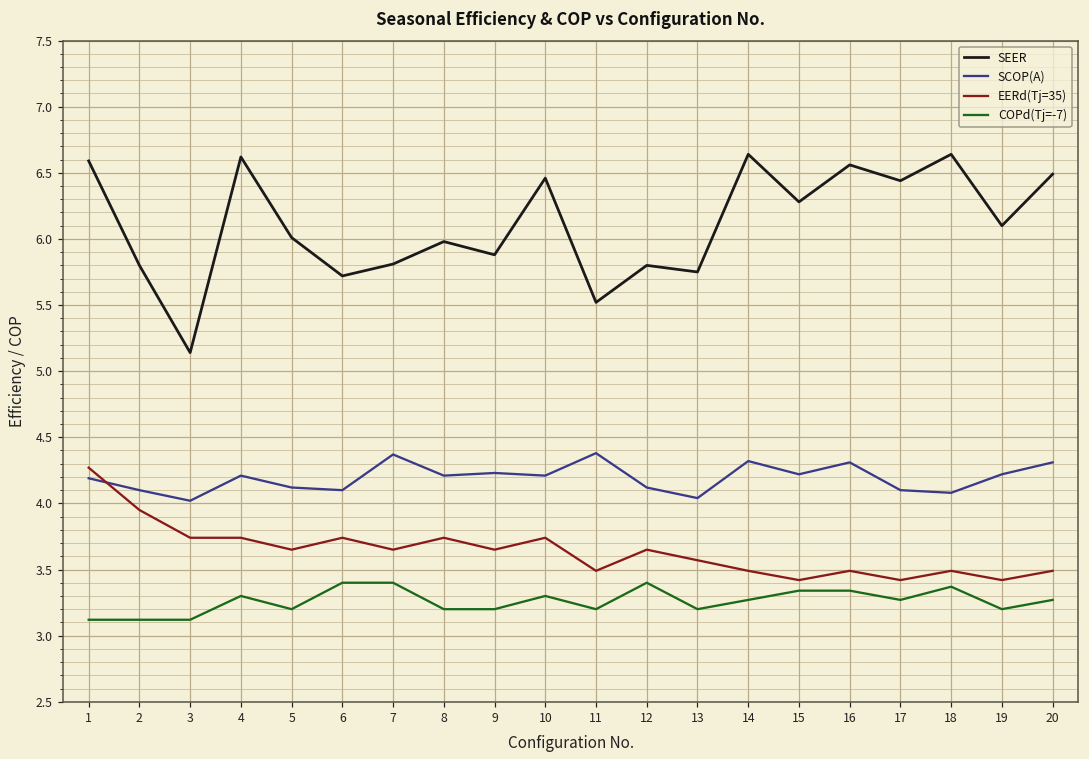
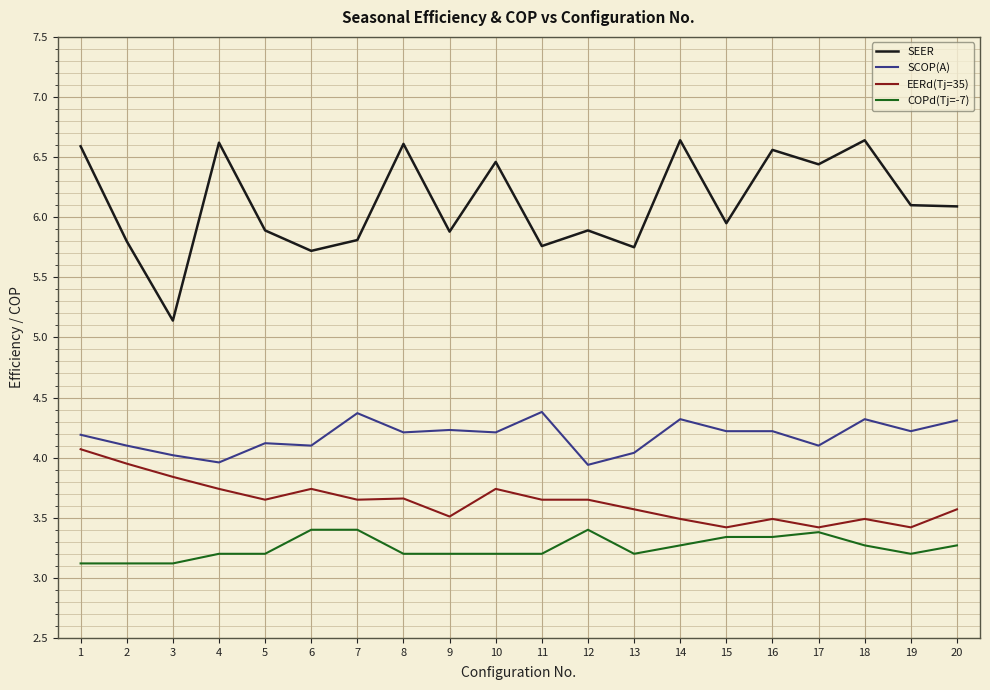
EERd(Tj=35), 1: 4.27 -> 4.07
EERd(Tj=35), 3: 3.74 -> 3.84
SCOP(A), 4: 4.21 -> 3.96
COPd(Tj=-7), 4: 3.3 -> 3.2
SEER, 5: 6.01 -> 5.89
SEER, 8: 5.98 -> 6.61
EERd(Tj=35), 8: 3.74 -> 3.66
EERd(Tj=35), 9: 3.65 -> 3.51
COPd(Tj=-7), 10: 3.3 -> 3.2
SEER, 11: 5.52 -> 5.76
EERd(Tj=35), 11: 3.49 -> 3.65
SEER, 12: 5.80 -> 5.89
SCOP(A), 12: 4.12 -> 3.94
SEER, 15: 6.28 -> 5.95
SCOP(A), 16: 4.31 -> 4.22
COPd(Tj=-7), 17: 3.27 -> 3.38
SCOP(A), 18: 4.08 -> 4.32
COPd(Tj=-7), 18: 3.37 -> 3.27
SEER, 20: 6.49 -> 6.09
EERd(Tj=35), 20: 3.49 -> 3.57
